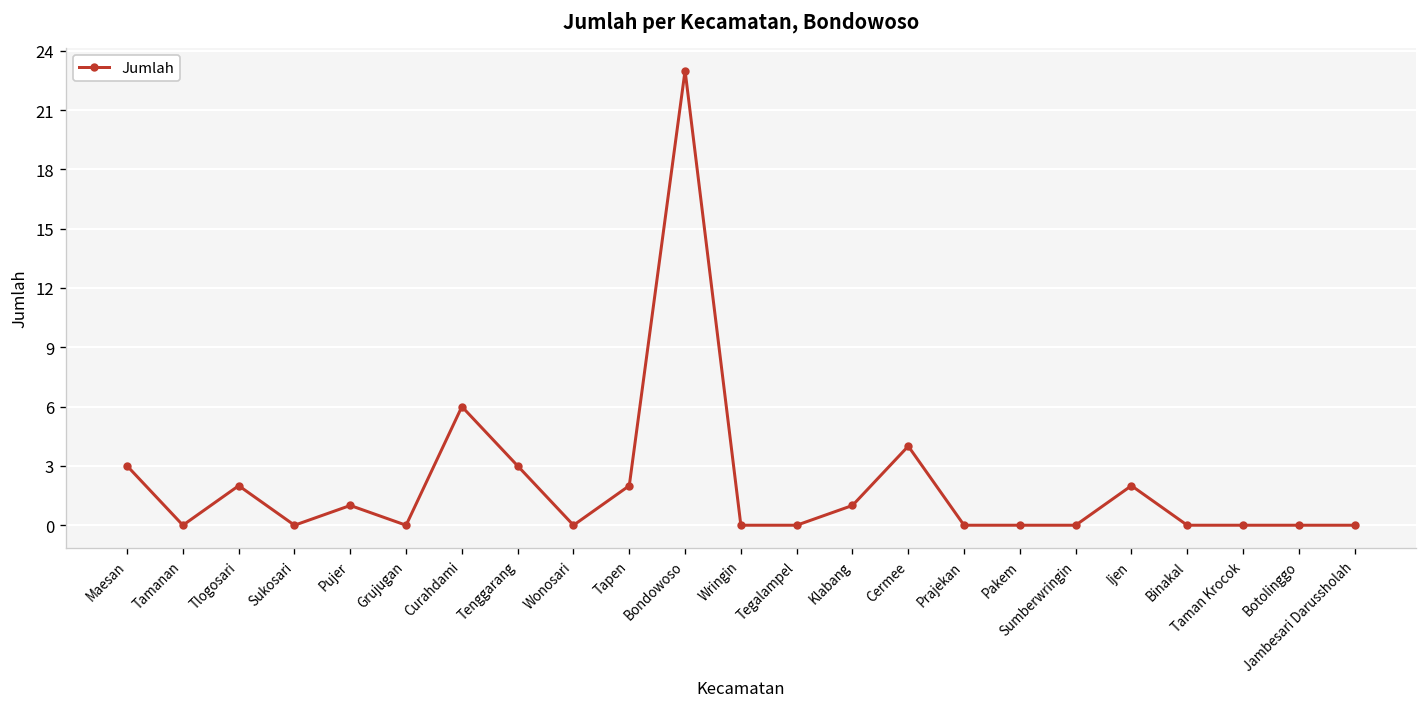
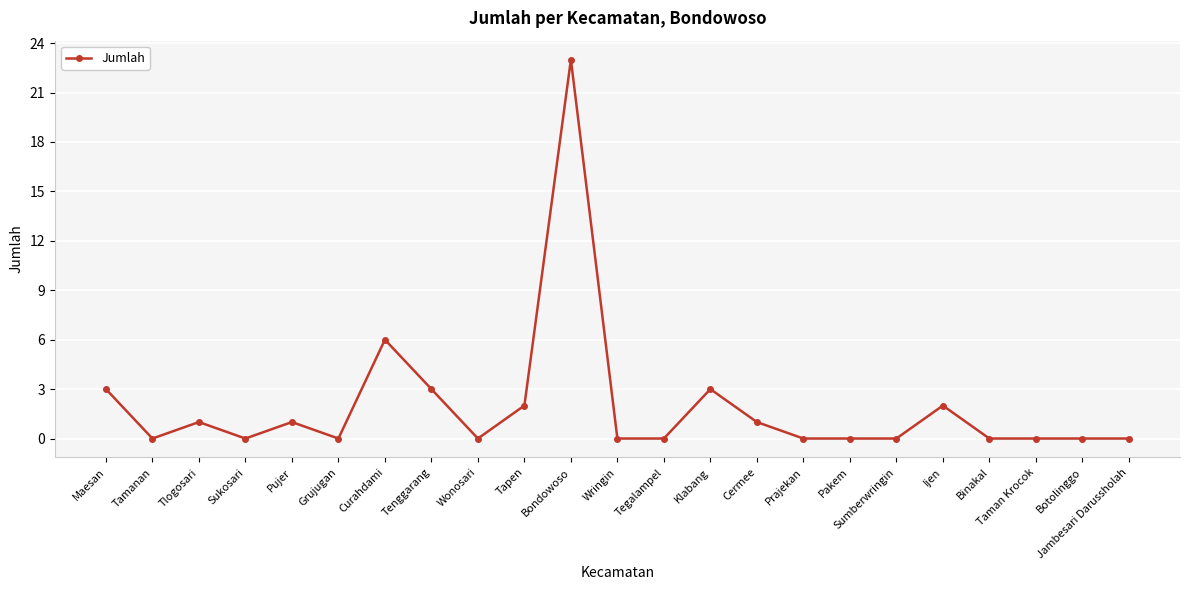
Tlogosari: 2 -> 1
Klabang: 1 -> 3
Cermee: 4 -> 1
